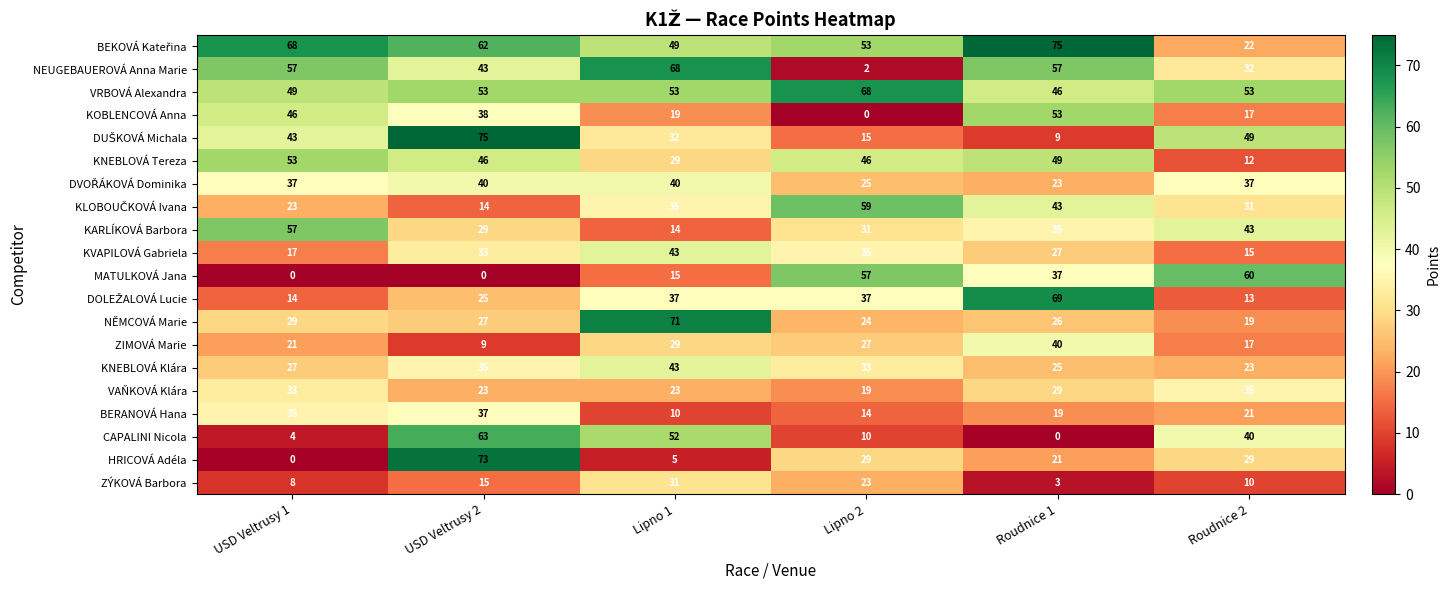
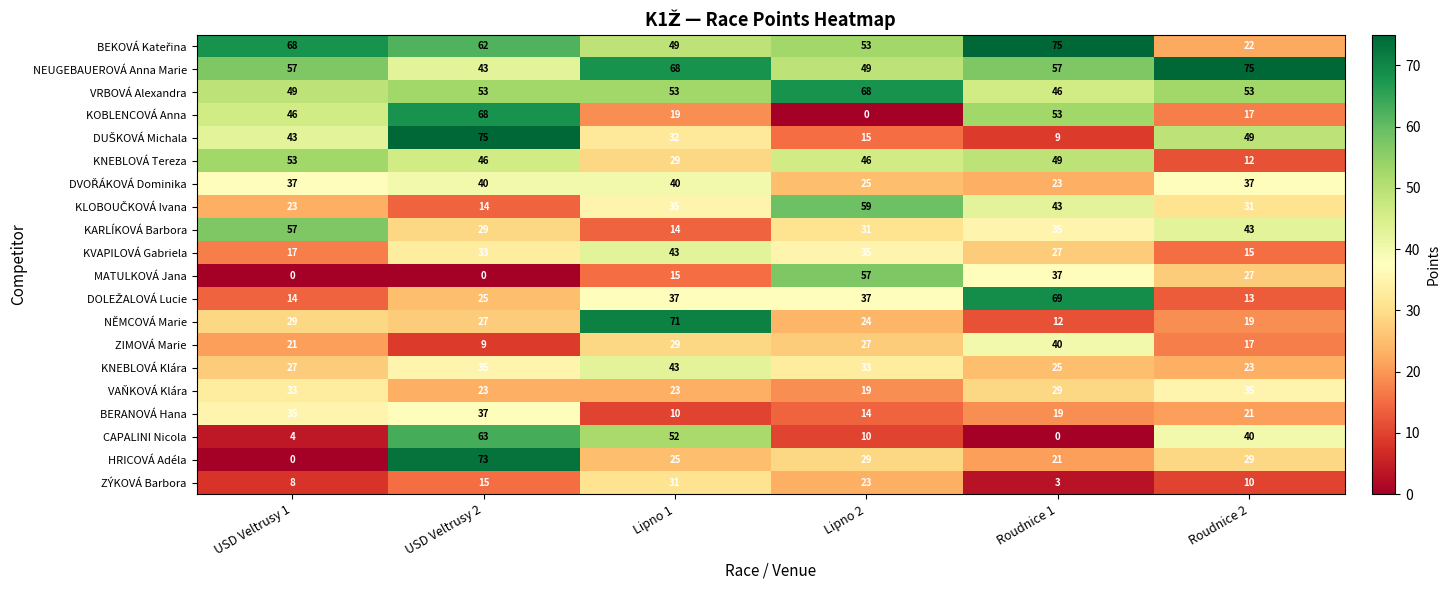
NEUGEBAUEROVÁ Anna Marie, Lipno 2: 2 -> 49
NEUGEBAUEROVÁ Anna Marie, Roudnice 2: 32 -> 75
KOBLENCOVÁ Anna, USD Veltrusy 2: 38 -> 68
MATULKOVÁ Jana, Roudnice 2: 60 -> 27
NĚMCOVÁ Marie, Roudnice 1: 26 -> 12
HRICOVÁ Adéla, Lipno 1: 5 -> 25
